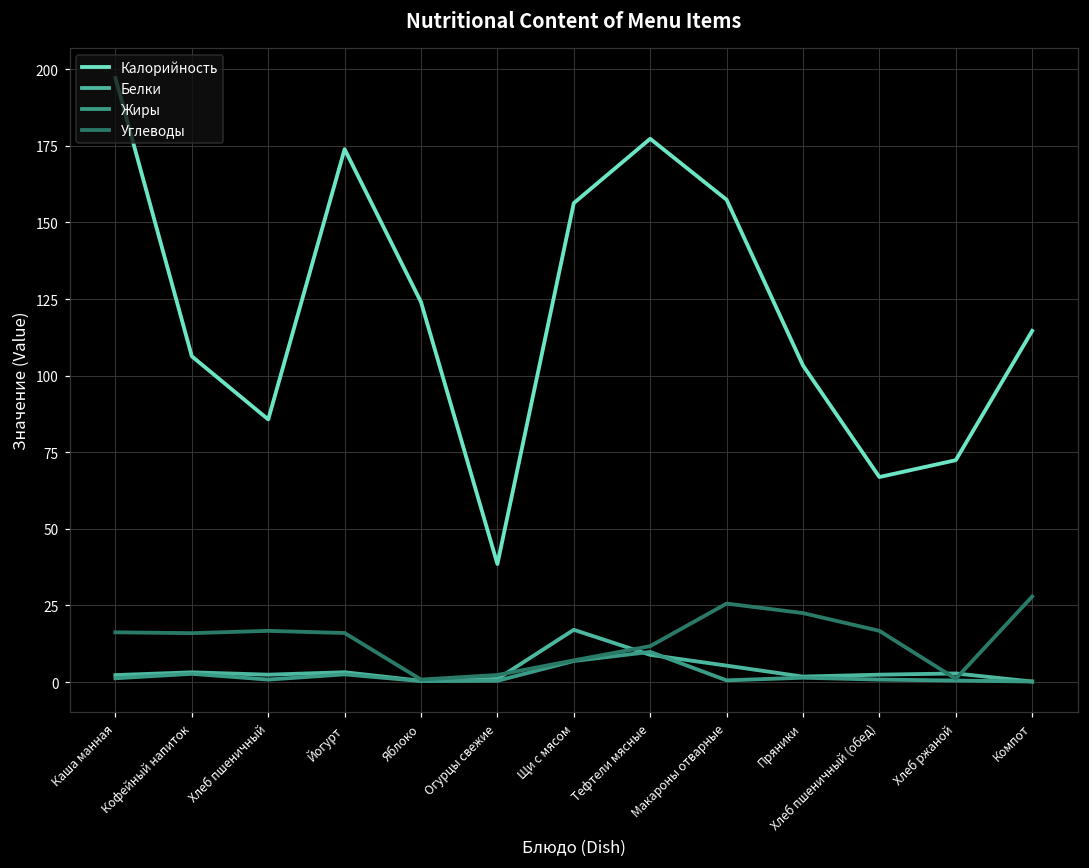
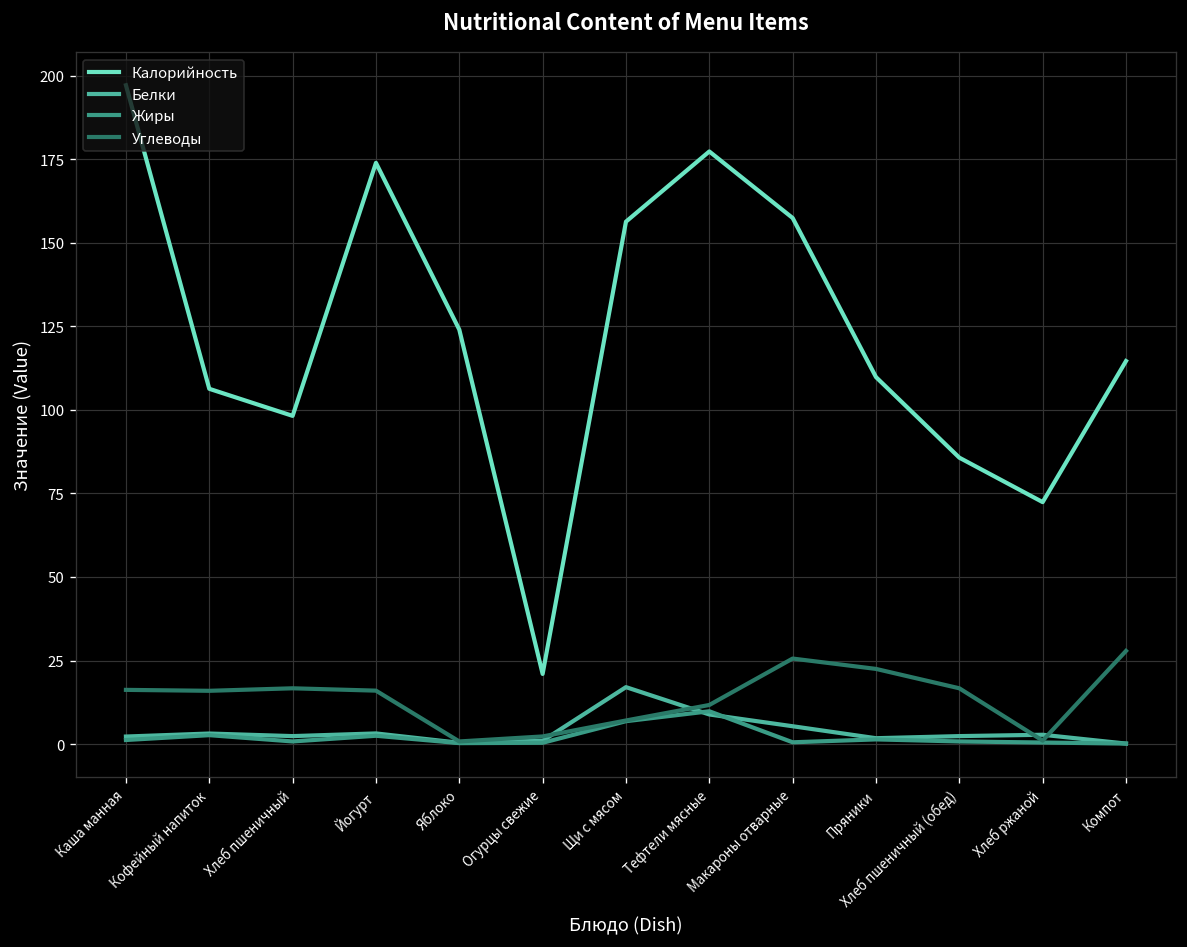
Калорийность, Хлеб пшеничный: 86 -> 98
Калорийность, Огурцы свежие: 39 -> 21
Калорийность, Пряники: 103 -> 110
Калорийность, Хлеб пшеничный (обед): 67 -> 86
